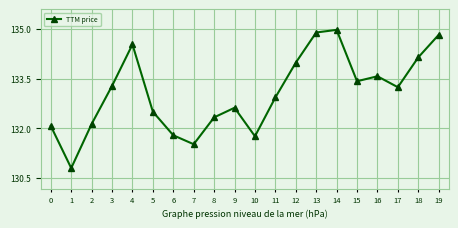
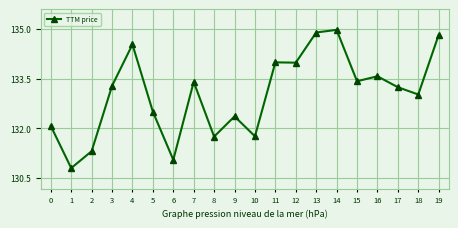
2: 132.1 -> 131.3
6: 131.8 -> 131.1
7: 131.5 -> 133.4
8: 132.3 -> 131.8
9: 132.6 -> 132.4
11: 132.9 -> 134.0
18: 134.1 -> 133.0
